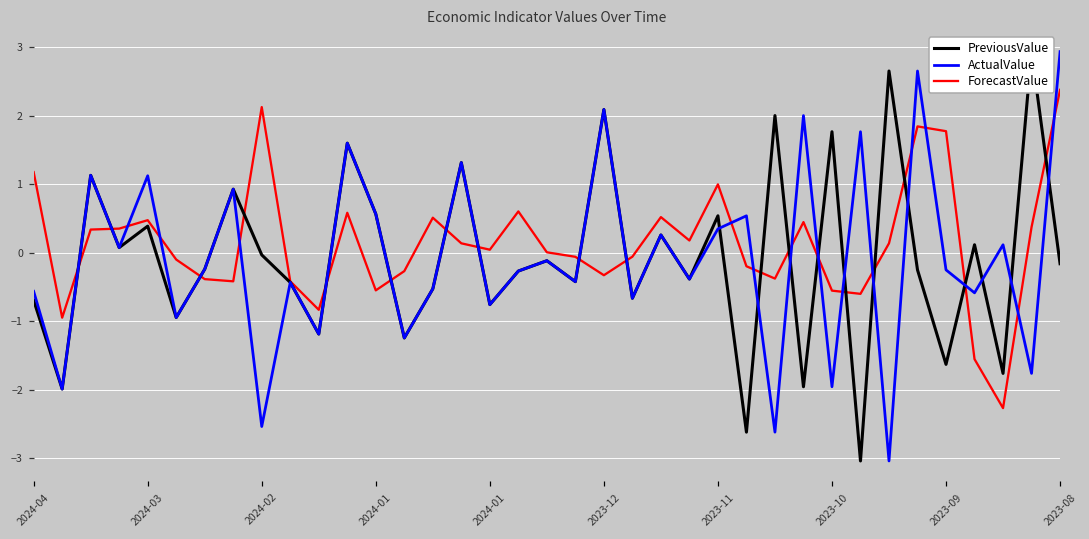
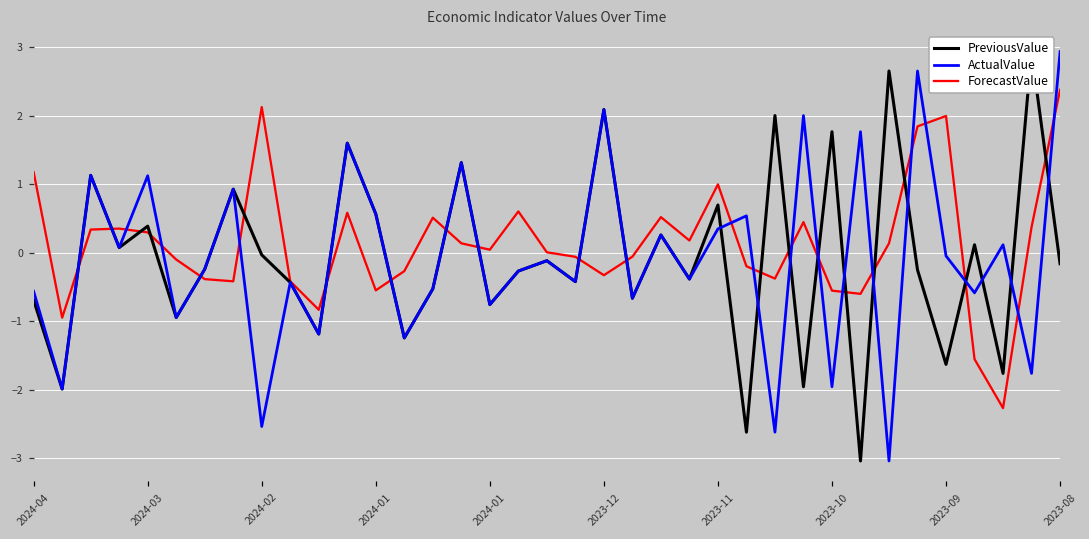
ForecastValue, 2024-03: 0.5 -> 0.3
PreviousValue, 2023-11: 0.5 -> 0.7
ActualValue, 2023-09: -0.3 -> 0.0
ForecastValue, 2023-09: 1.8 -> 2.0
